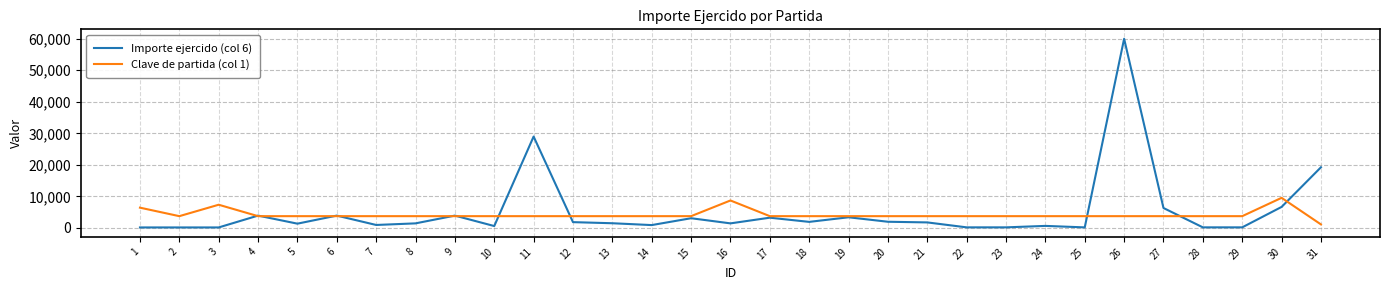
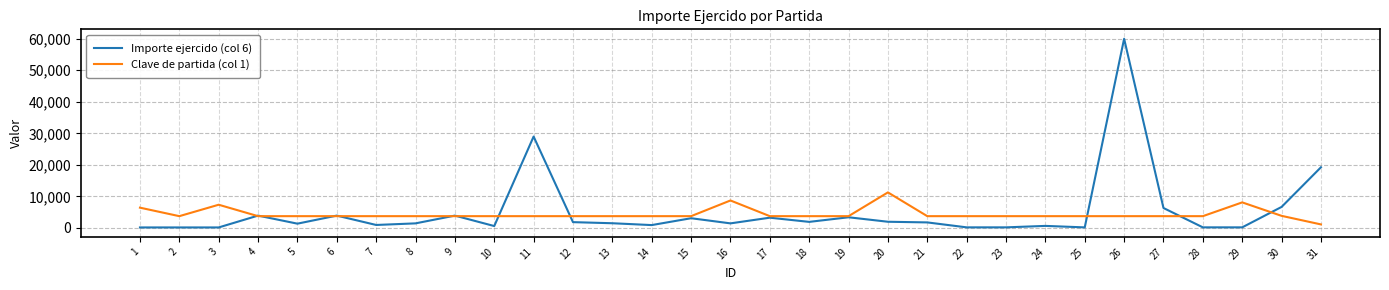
Clave de partida (col 1), 20: 4,000 -> 11,000
Clave de partida (col 1), 29: 4,000 -> 8,000
Clave de partida (col 1), 30: 10,000 -> 4,000
